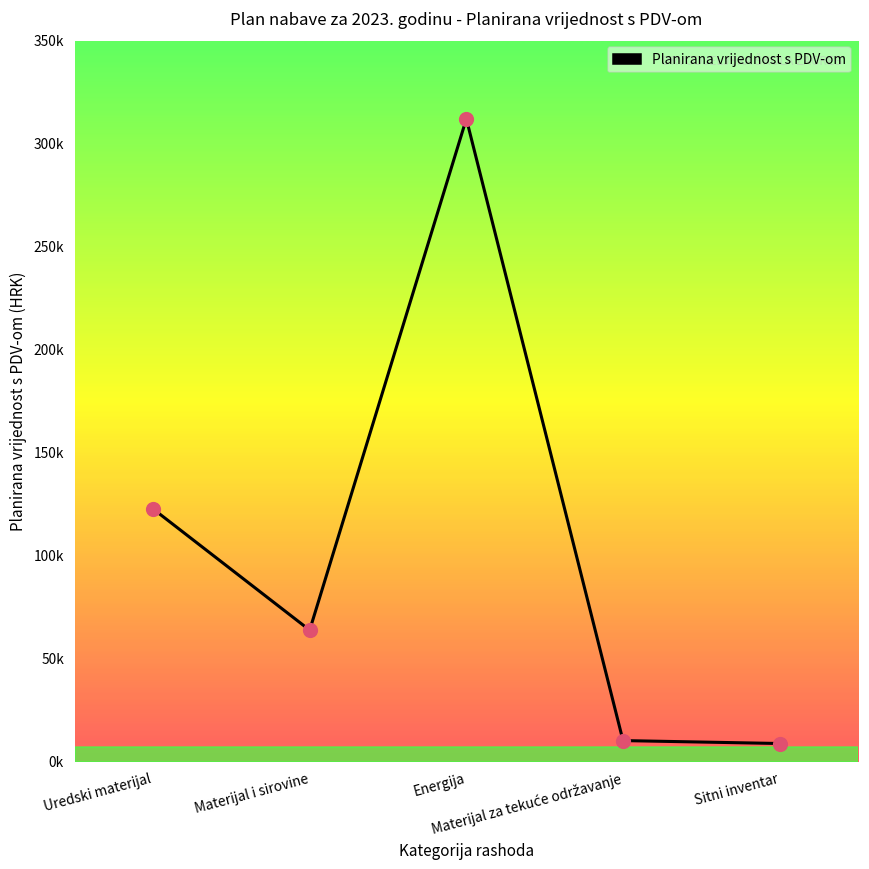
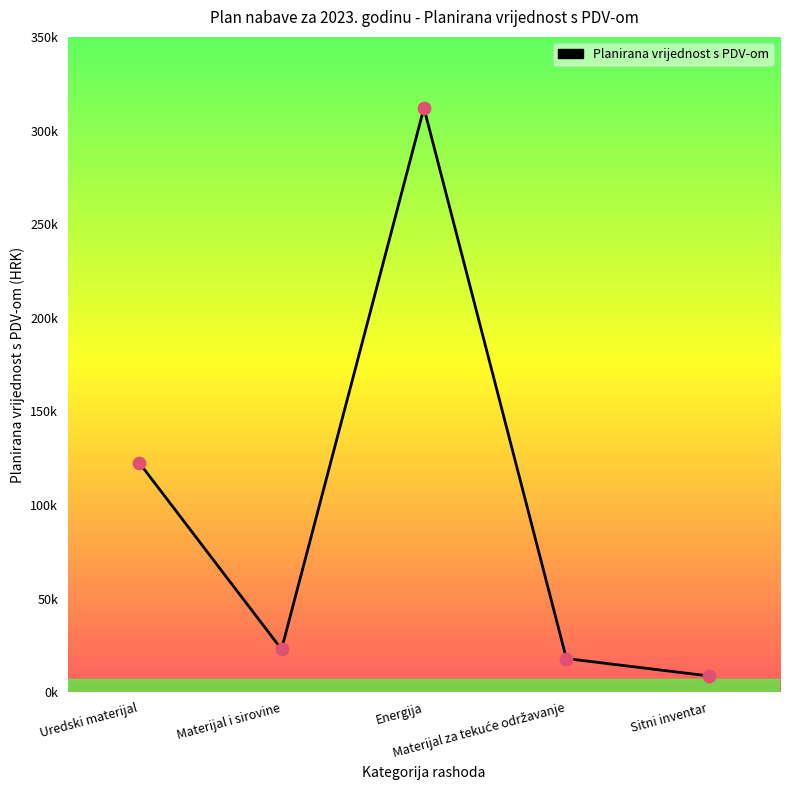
Materijal i sirovine: 64000 -> 23000
Materijal za tekuće održavanje: 10000 -> 18000
